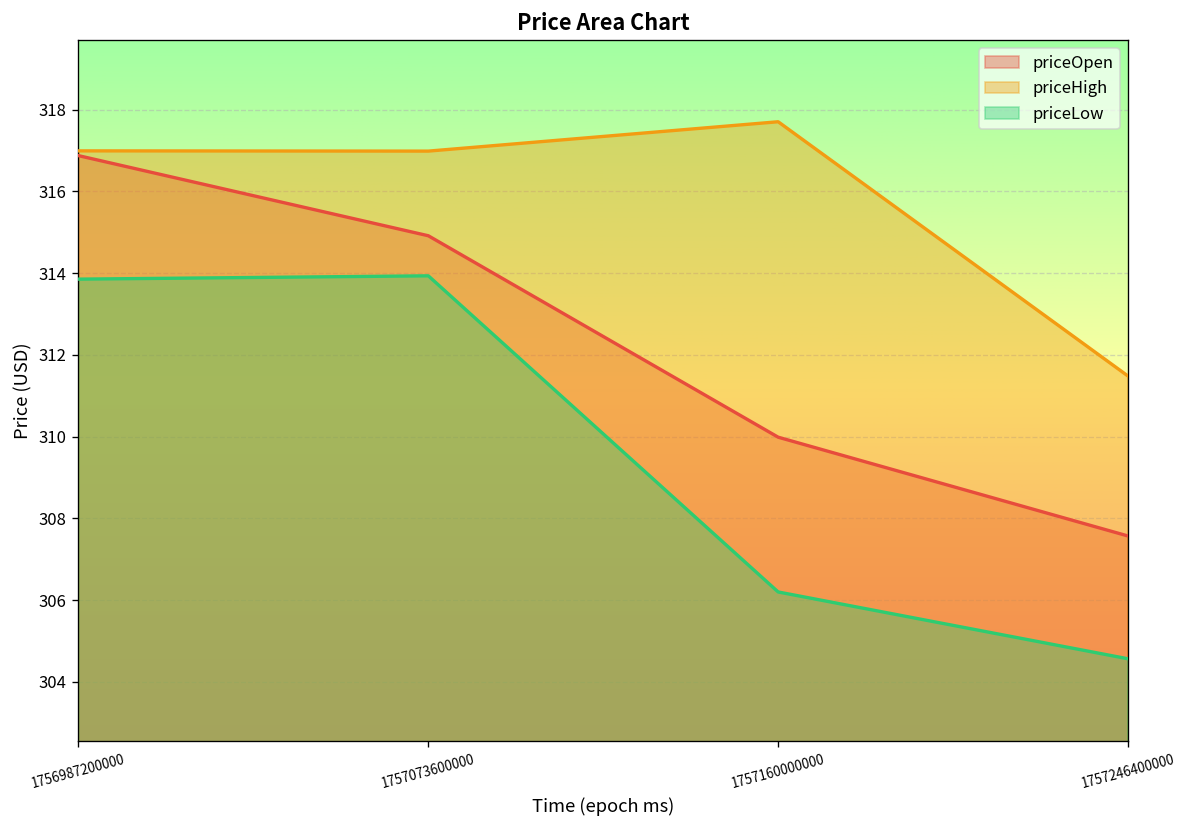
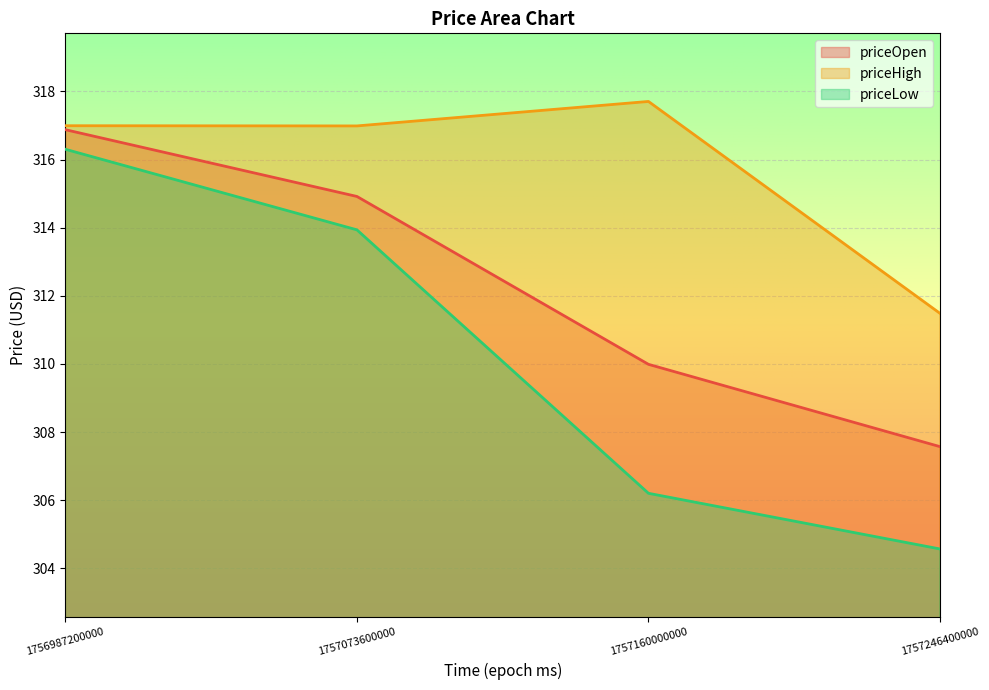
priceLow, 1756987200000: 313.9 -> 316.3
